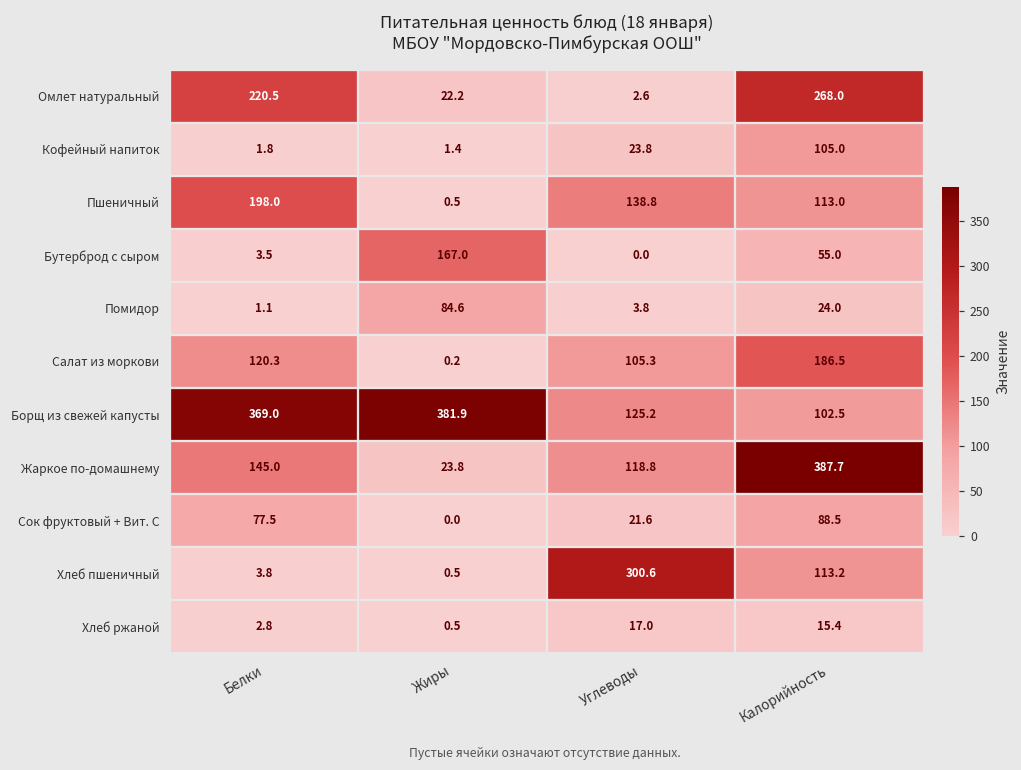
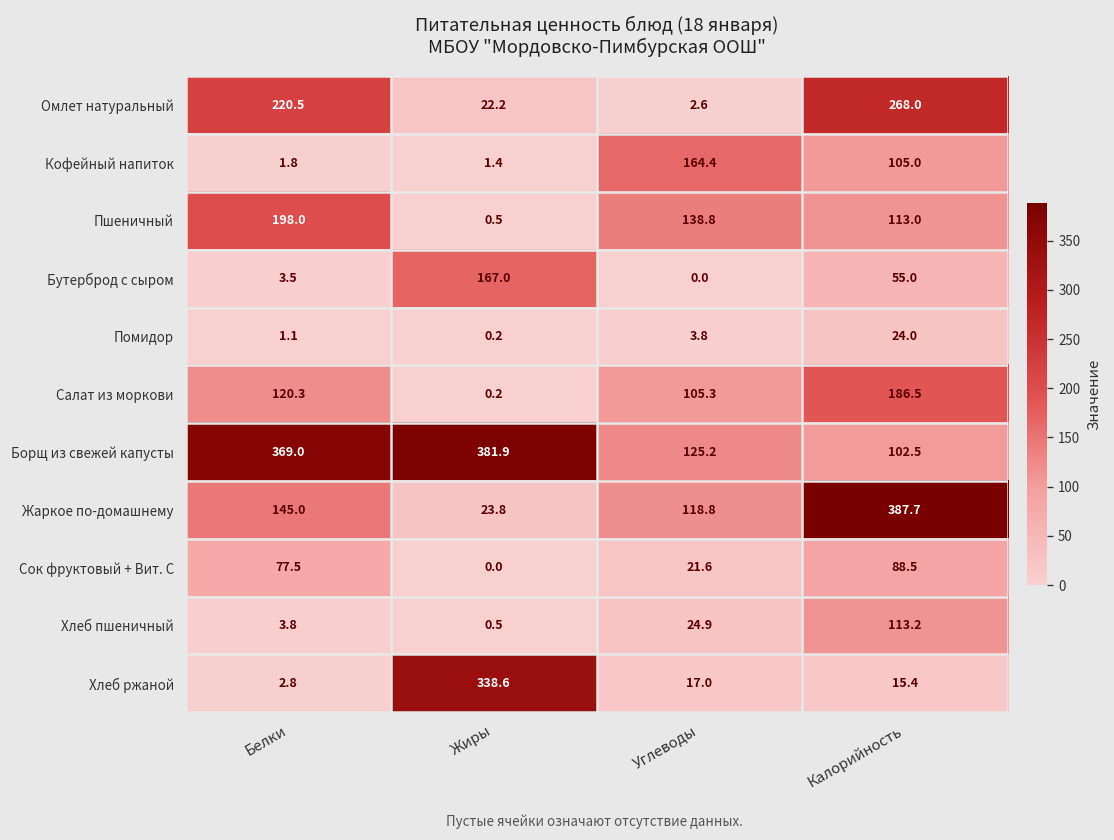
Кофейный напиток, Углеводы: 23.8 -> 164.4
Помидор, Жиры: 84.6 -> 0.2
Хлеб пшеничный, Углеводы: 300.6 -> 24.9
Хлеб ржаной, Жиры: 0.5 -> 338.6
